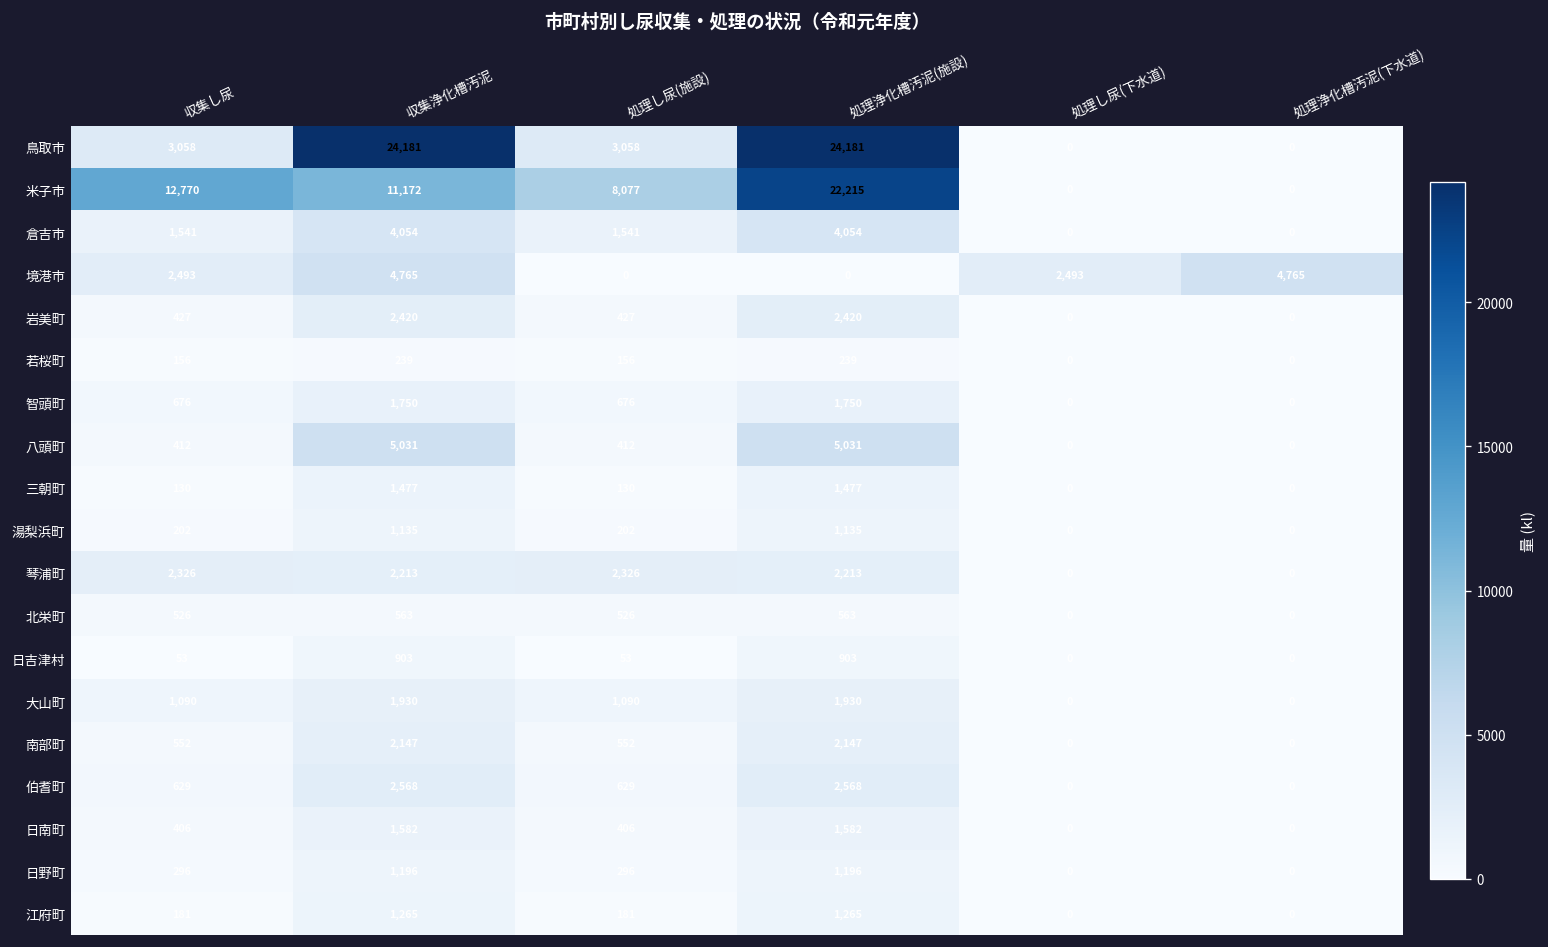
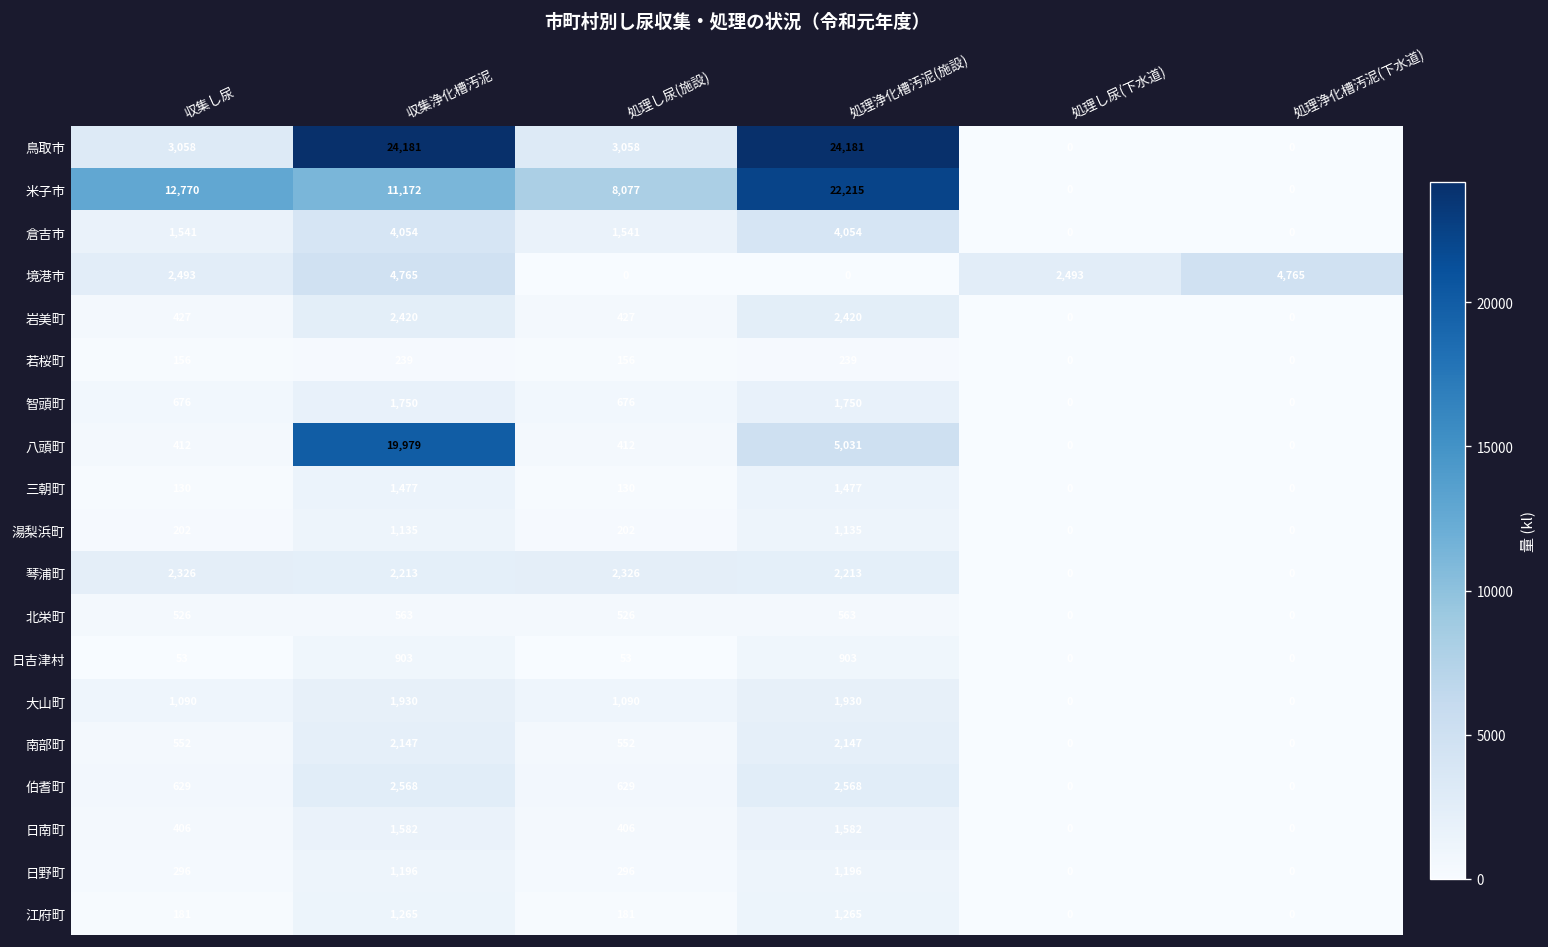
八頭町, 収集浄化槽汚泥: 5,031 -> 19,979
